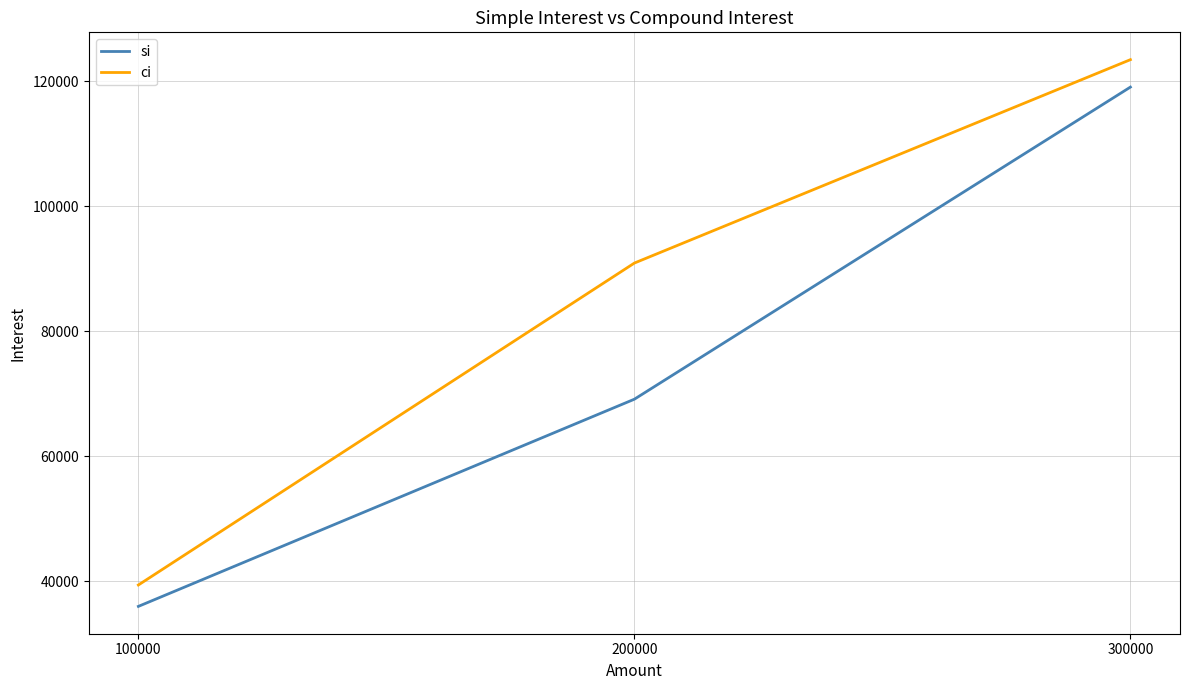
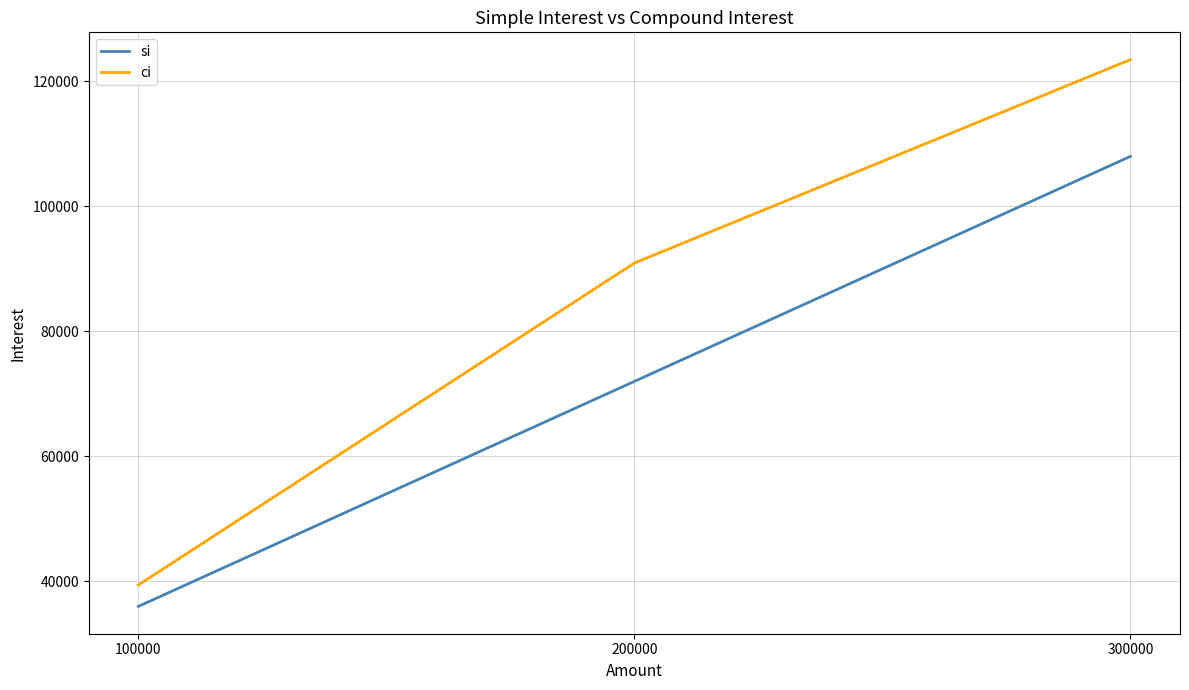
si, 200000: 69000 -> 72000
si, 300000: 119000 -> 108000
